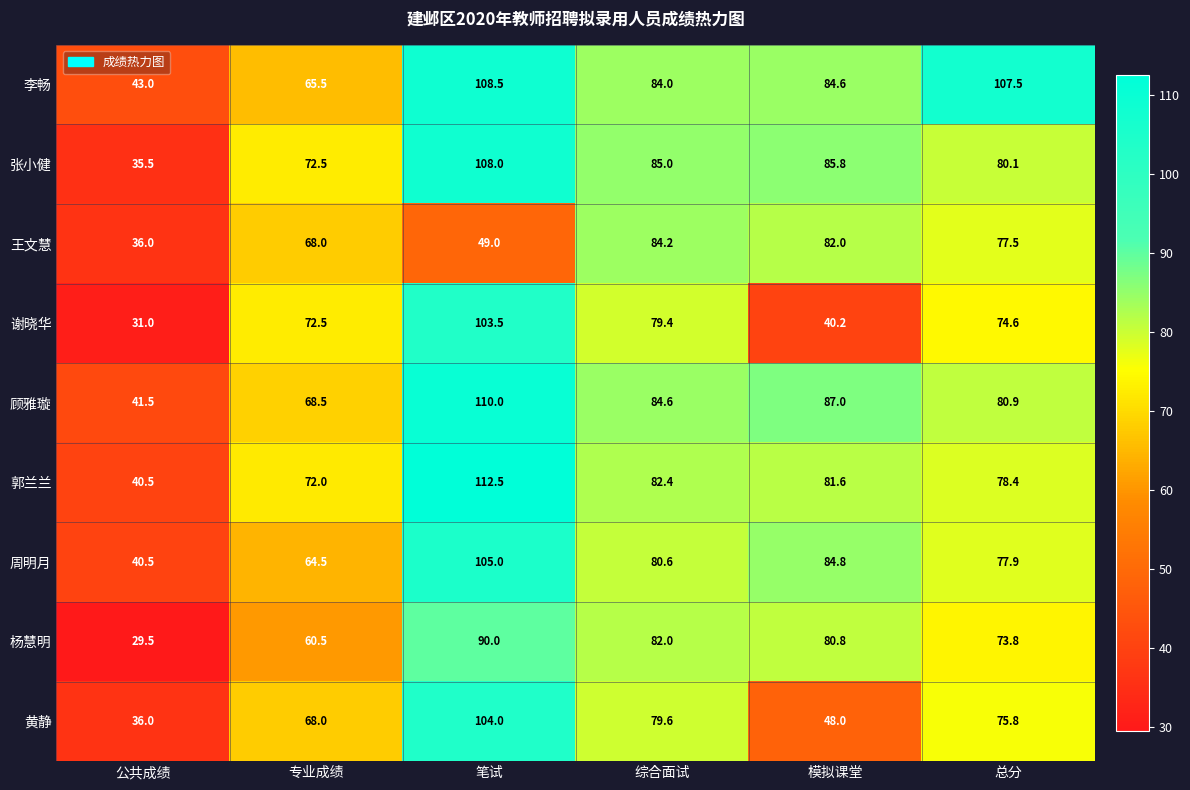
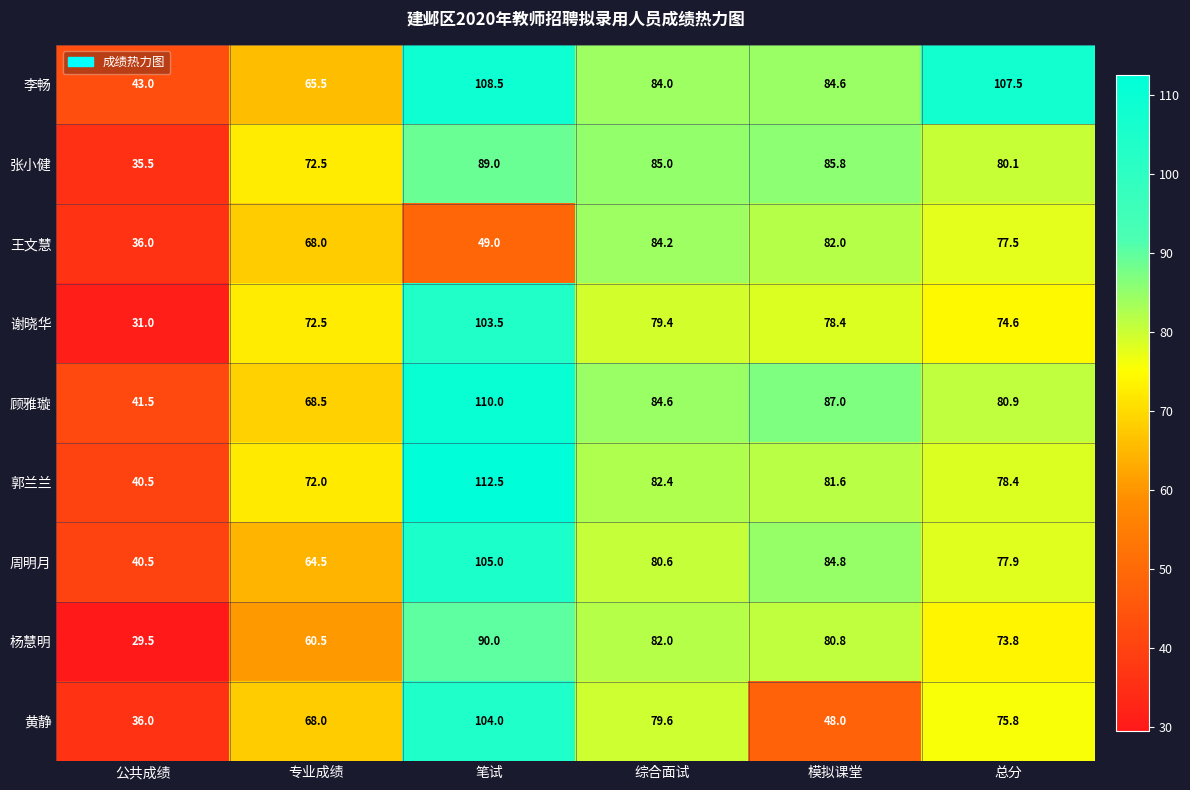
张小健, 笔试: 108.0 -> 89.0
谢晓华, 模拟课堂: 40.2 -> 78.4
